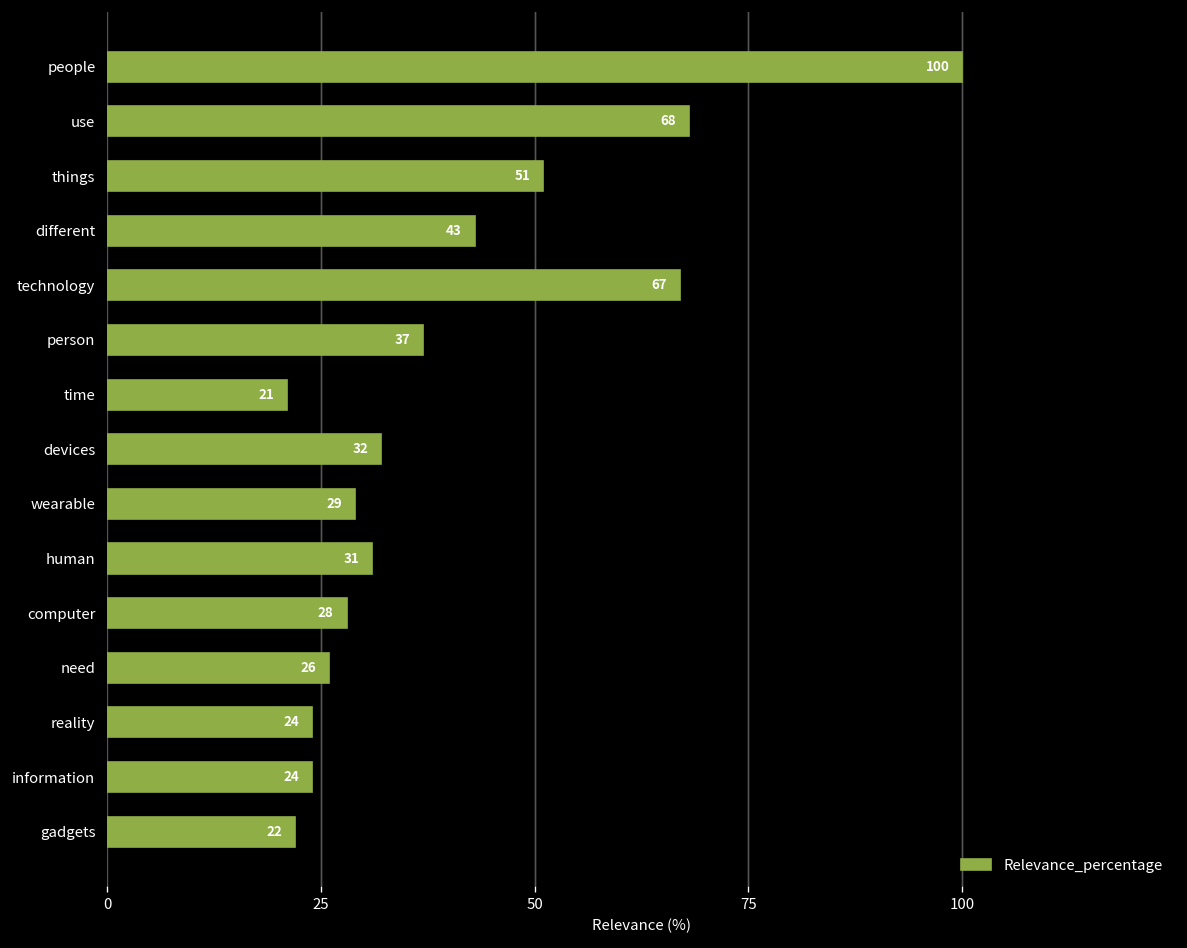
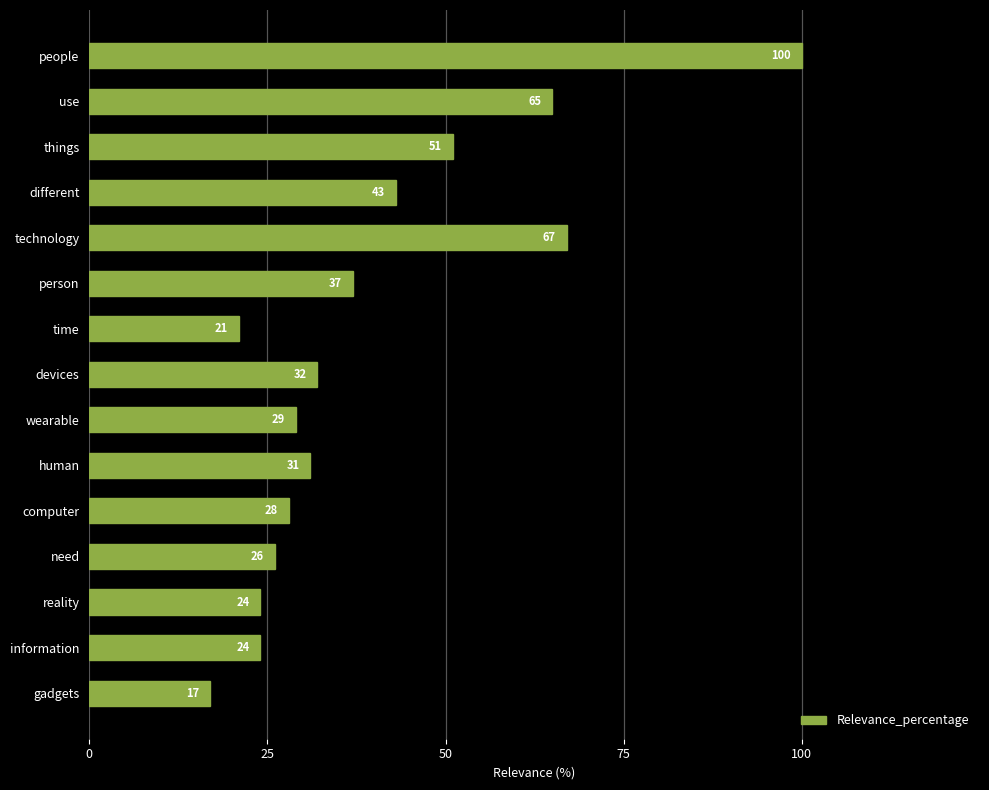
use: 68 -> 65
gadgets: 22 -> 17
